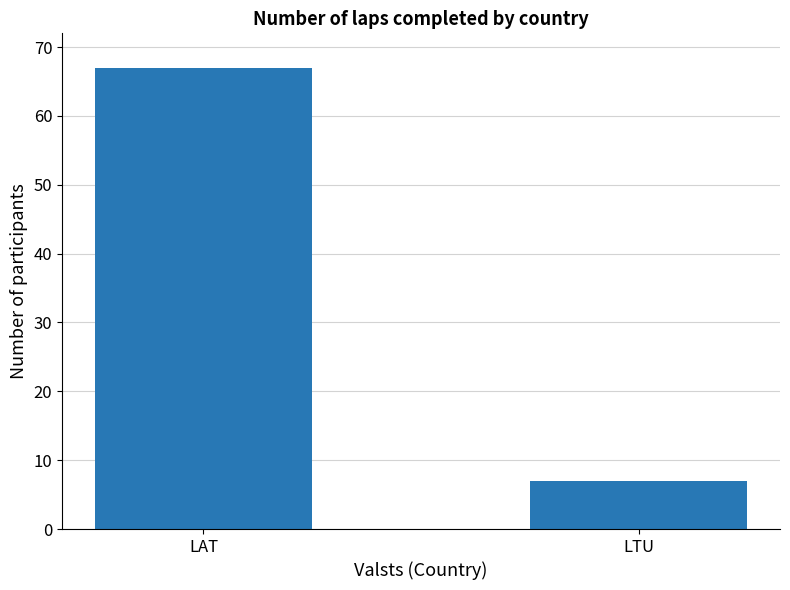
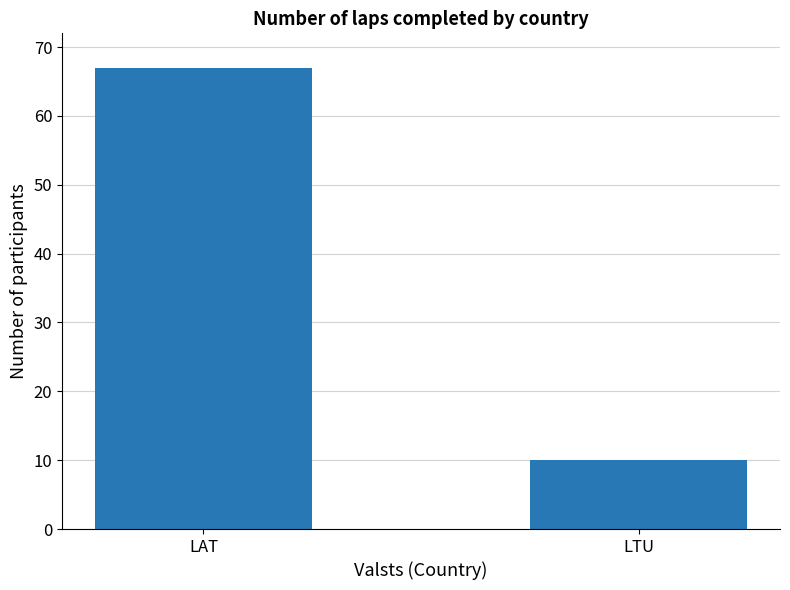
LTU: 7 -> 10
